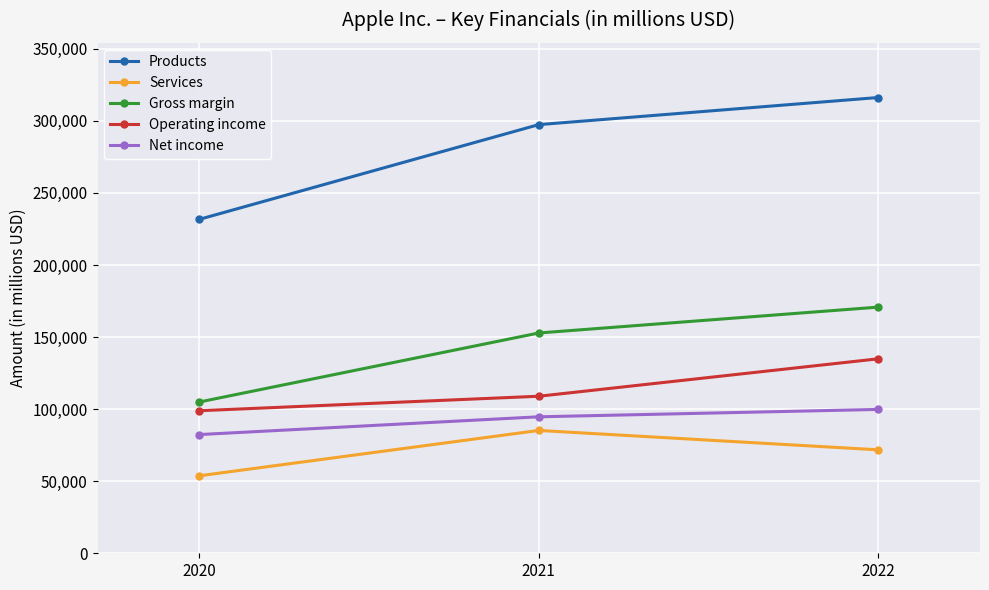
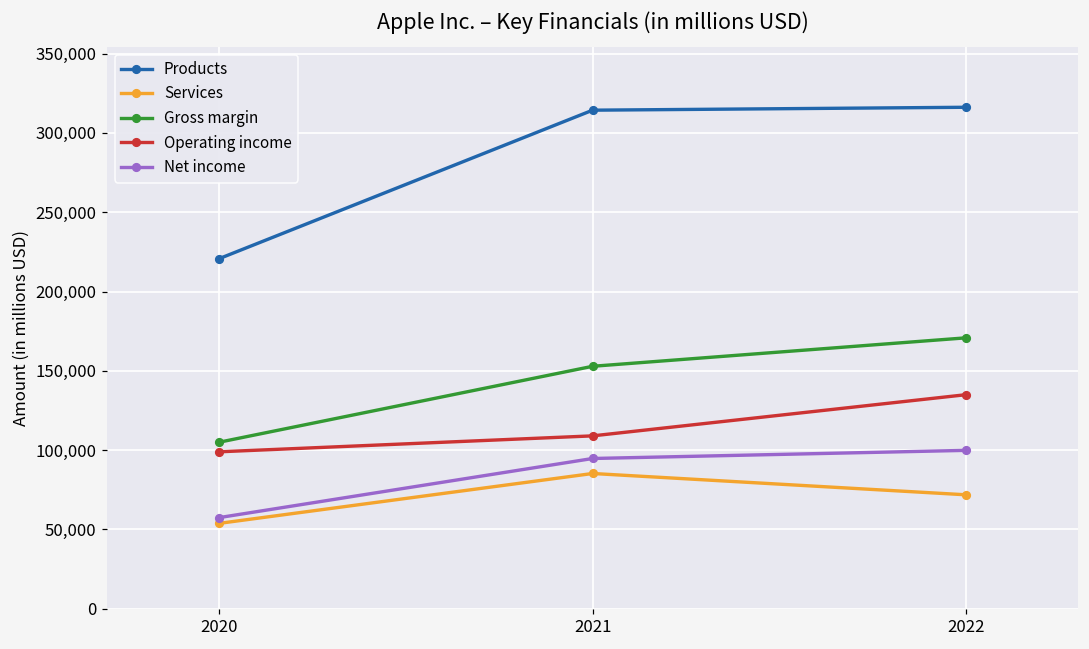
Products, 2020: 232,000 -> 221,000
Net income, 2020: 82,000 -> 57,000
Products, 2021: 297,000 -> 314,000
